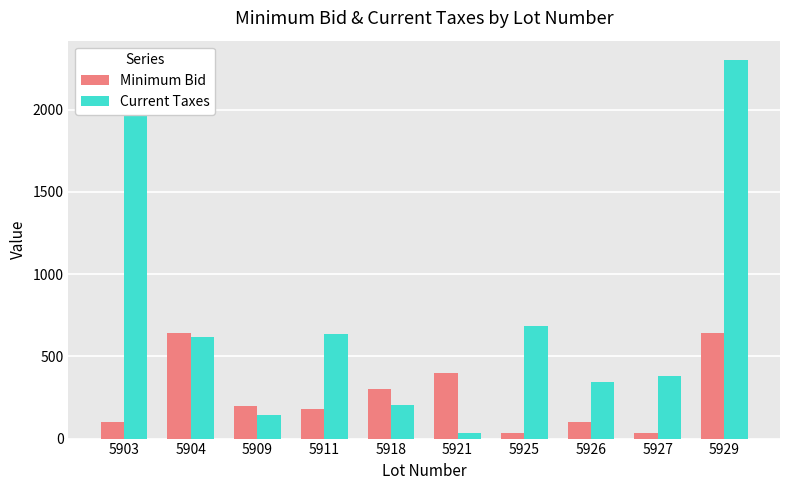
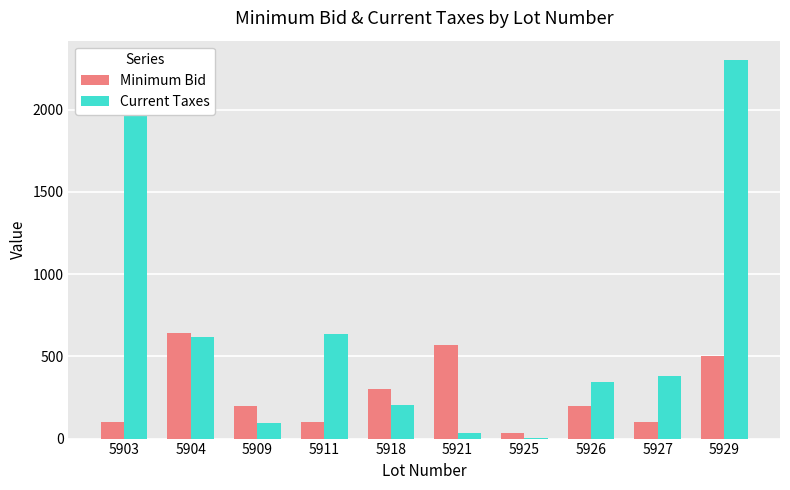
Current Taxes, 5909: 150 -> 100
Minimum Bid, 5911: 180 -> 100
Minimum Bid, 5921: 400 -> 570
Current Taxes, 5925: 680 -> 10
Minimum Bid, 5926: 100 -> 200
Minimum Bid, 5927: 40 -> 100
Minimum Bid, 5929: 640 -> 500
